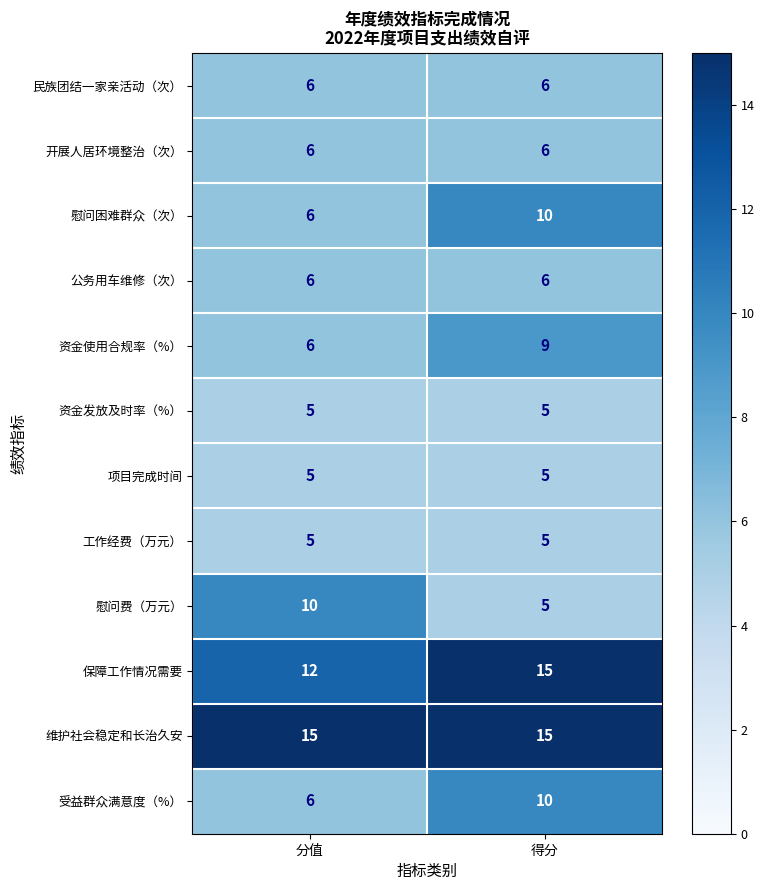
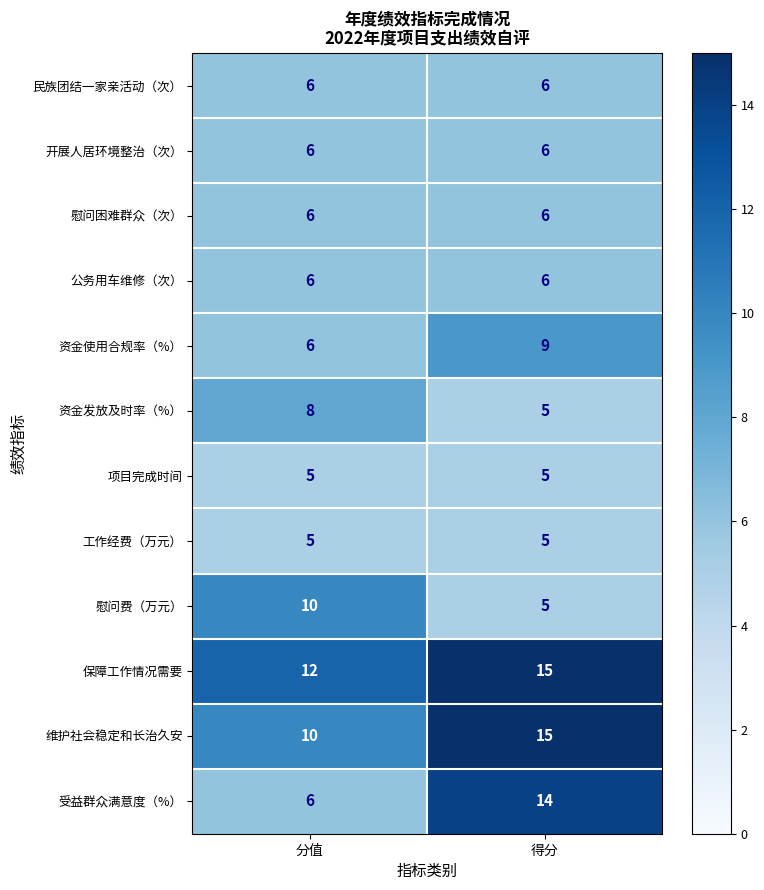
慰问困难群众（次）, 得分: 10 -> 6
资金发放及时率（%）, 分值: 5 -> 8
维护社会稳定和长治久安, 分值: 15 -> 10
受益群众满意度（%）, 得分: 10 -> 14
